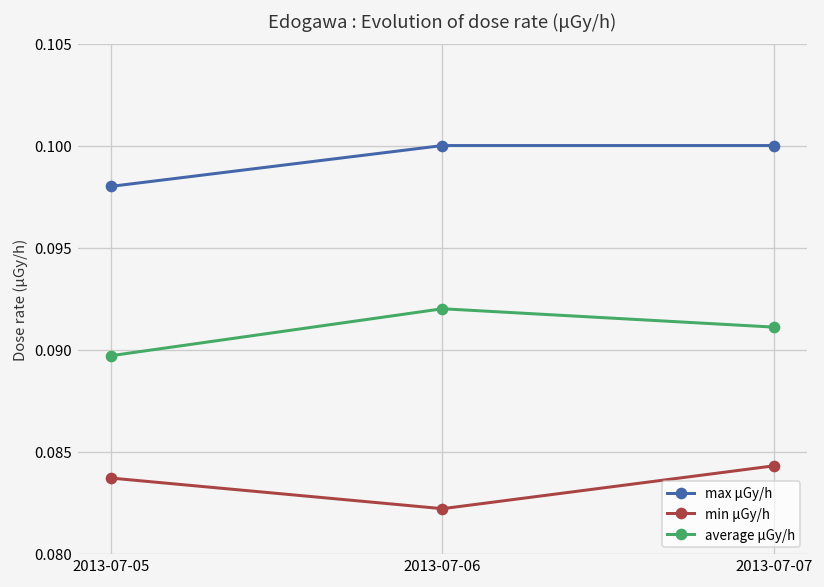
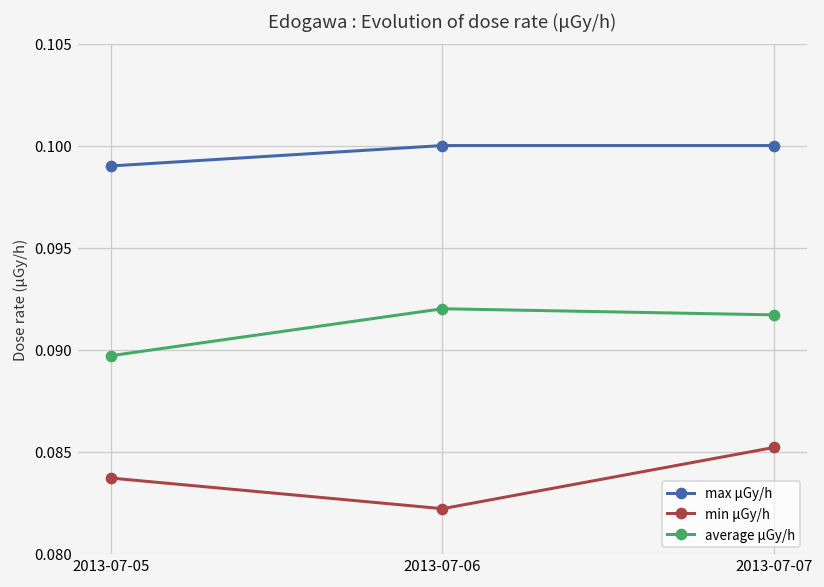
max μGy/h, 2013-07-05: 0.098 -> 0.099
min μGy/h, 2013-07-07: 0.0843 -> 0.0852
average μGy/h, 2013-07-07: 0.0911 -> 0.0917
